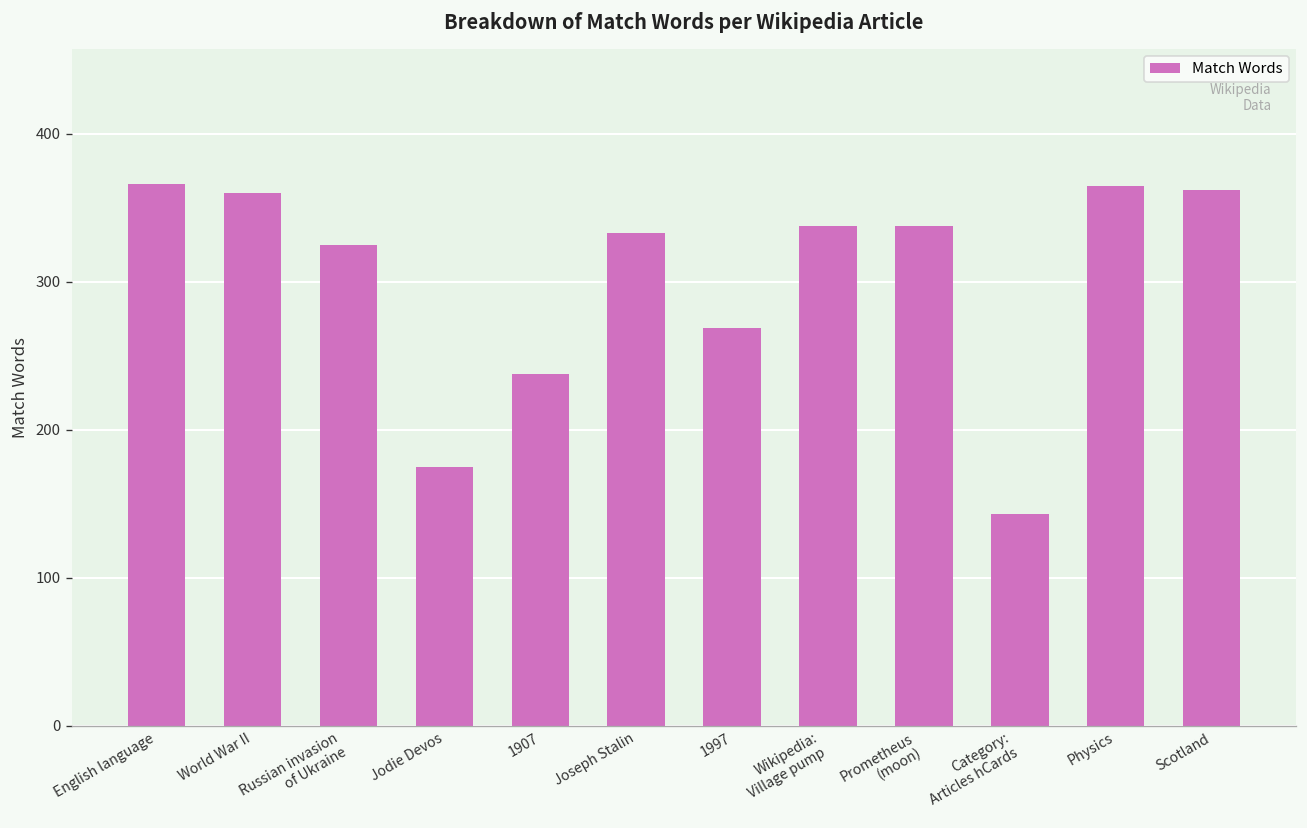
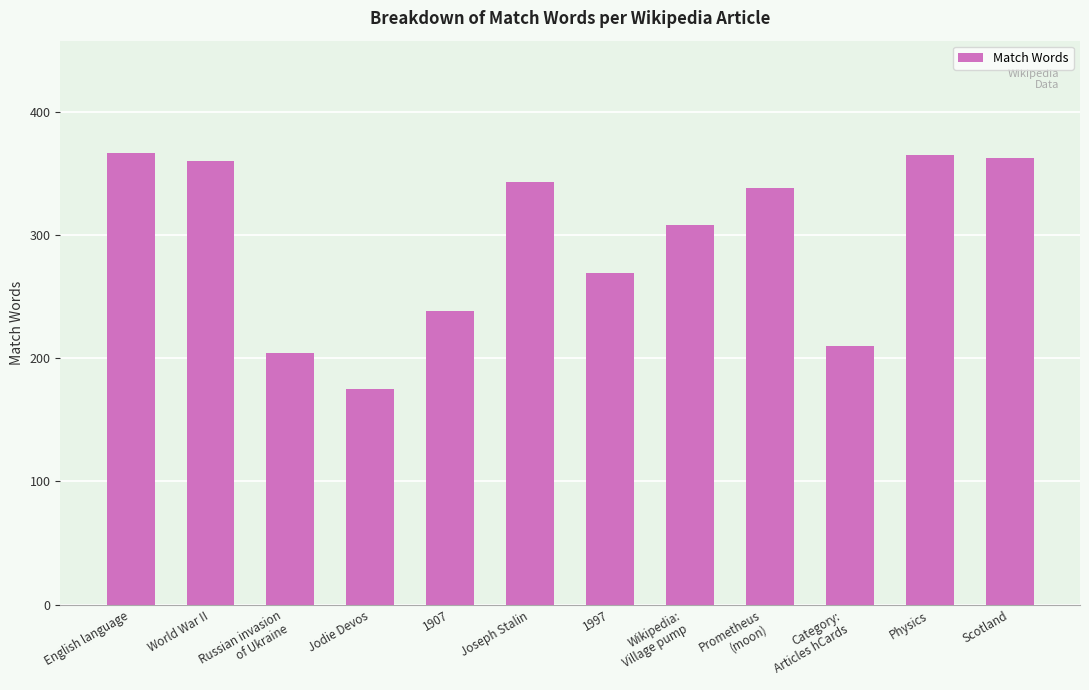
Russian invasion of Ukraine: 325 -> 204
Joseph Stalin: 333 -> 343
Wikipedia: Village pump: 338 -> 308
Category: Articles hCards: 143 -> 210
